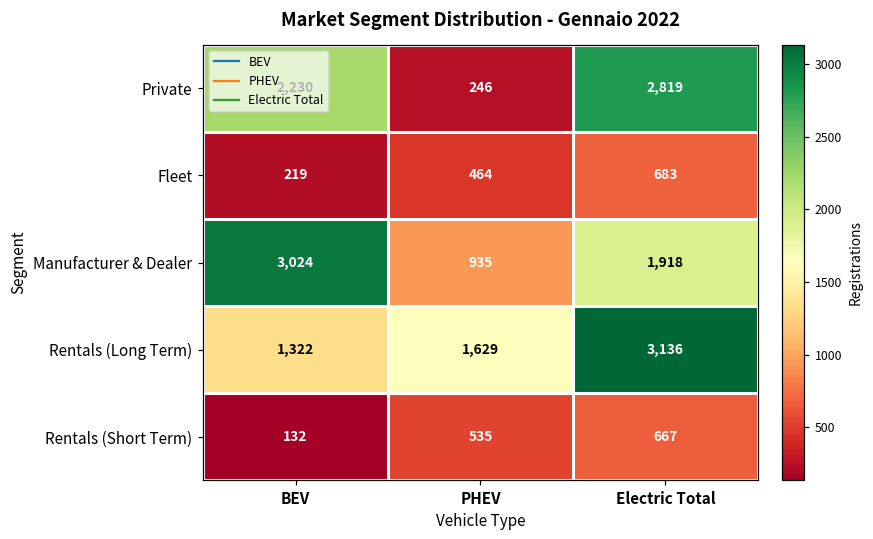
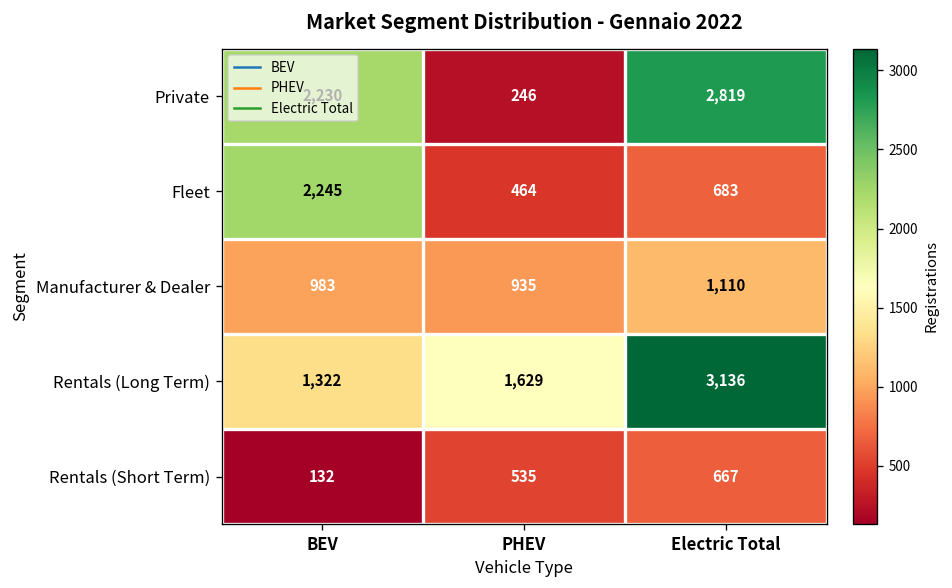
Fleet, BEV: 219 -> 2,245
Manufacturer & Dealer, BEV: 3,024 -> 983
Manufacturer & Dealer, Electric Total: 1,918 -> 1,110
